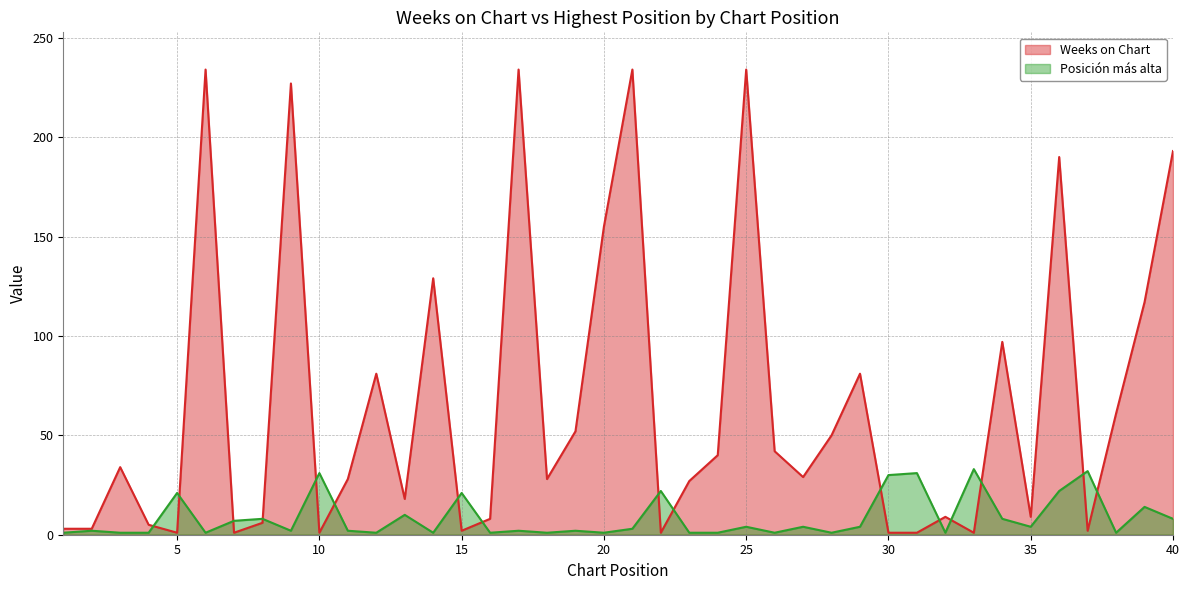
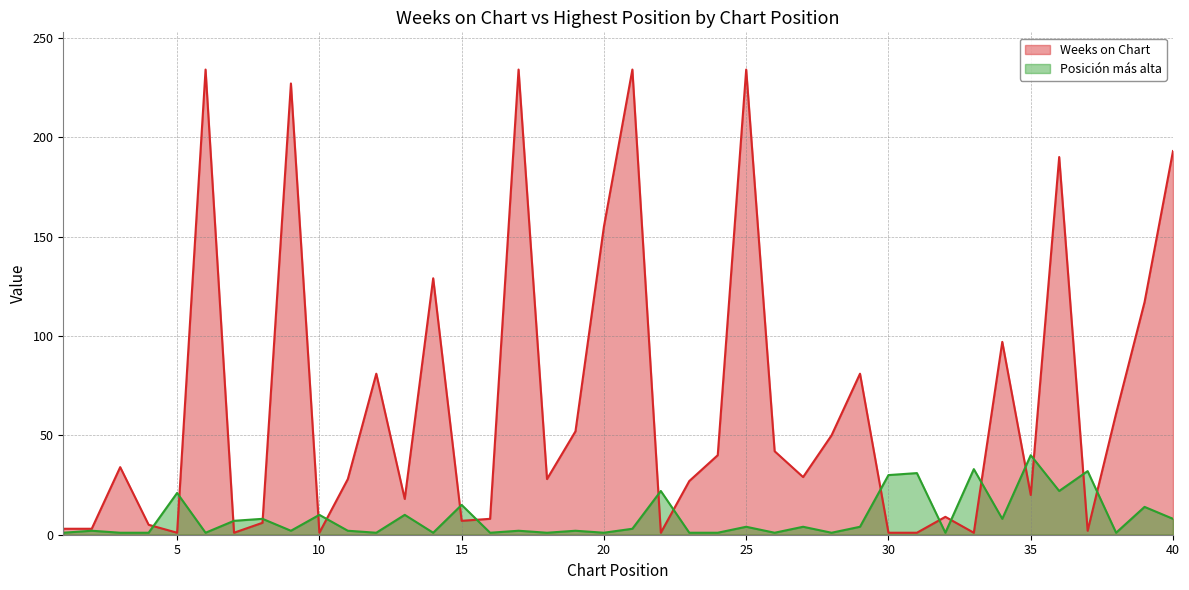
Posición más alta, 10: 31 -> 10
Weeks on Chart, 15: 2 -> 7
Posición más alta, 15: 21 -> 15
Weeks on Chart, 35: 9 -> 20
Posición más alta, 35: 4 -> 40
